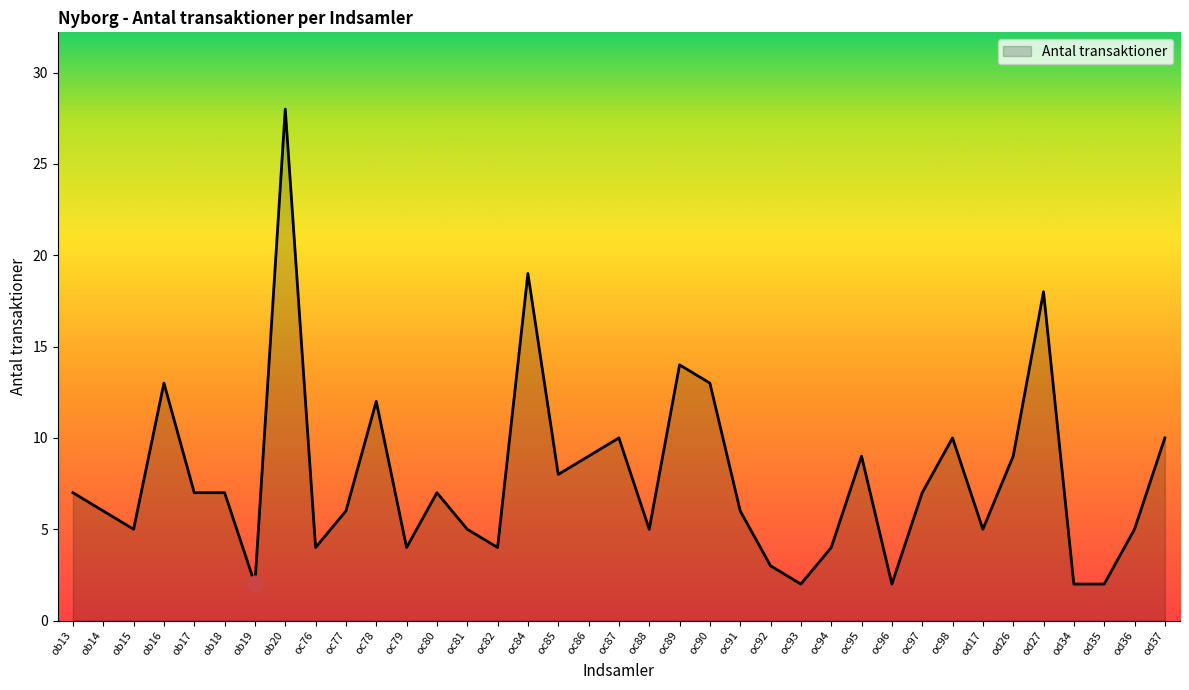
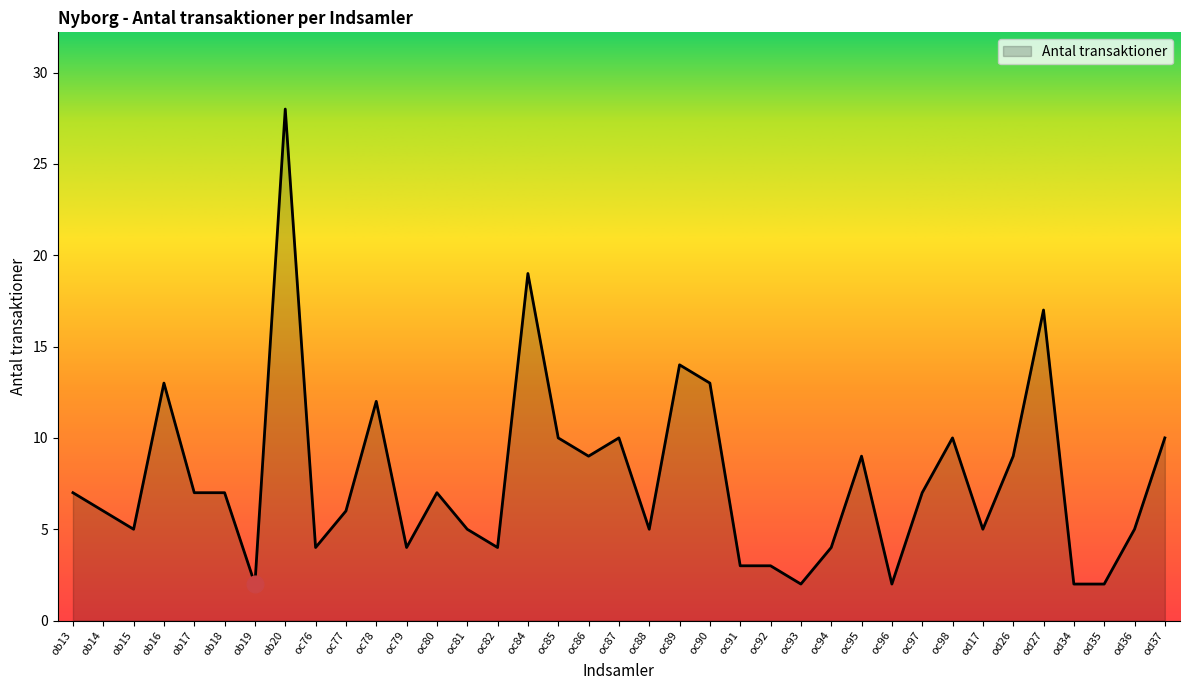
Antal transaktioner, oc85: 8 -> 10
Antal transaktioner, oc91: 6 -> 3
Antal transaktioner, od27: 18 -> 17
